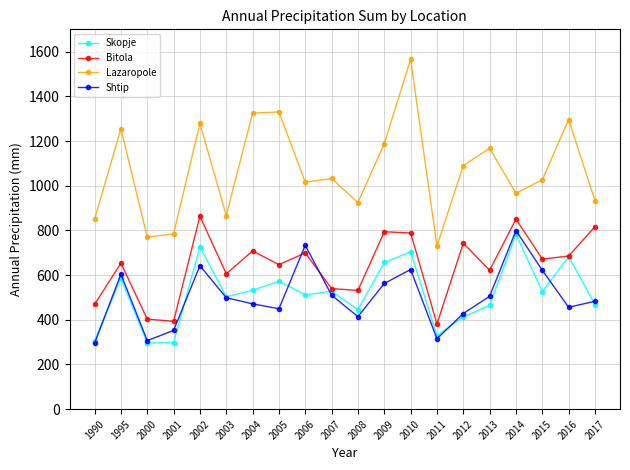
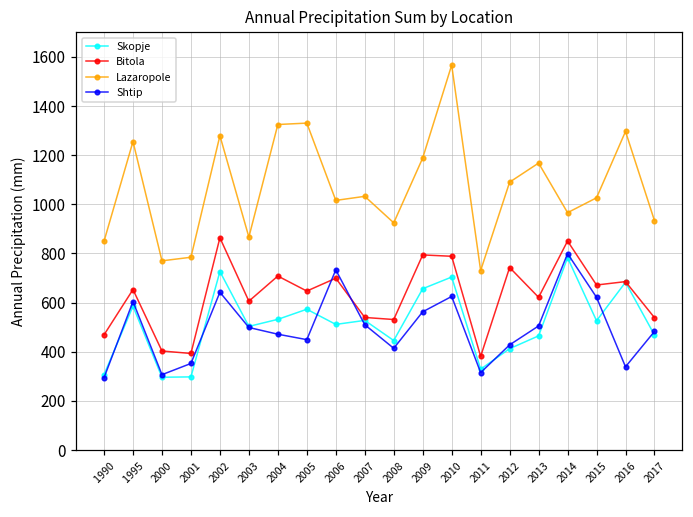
Shtip, 2016: 460 -> 340
Bitola, 2017: 820 -> 540
